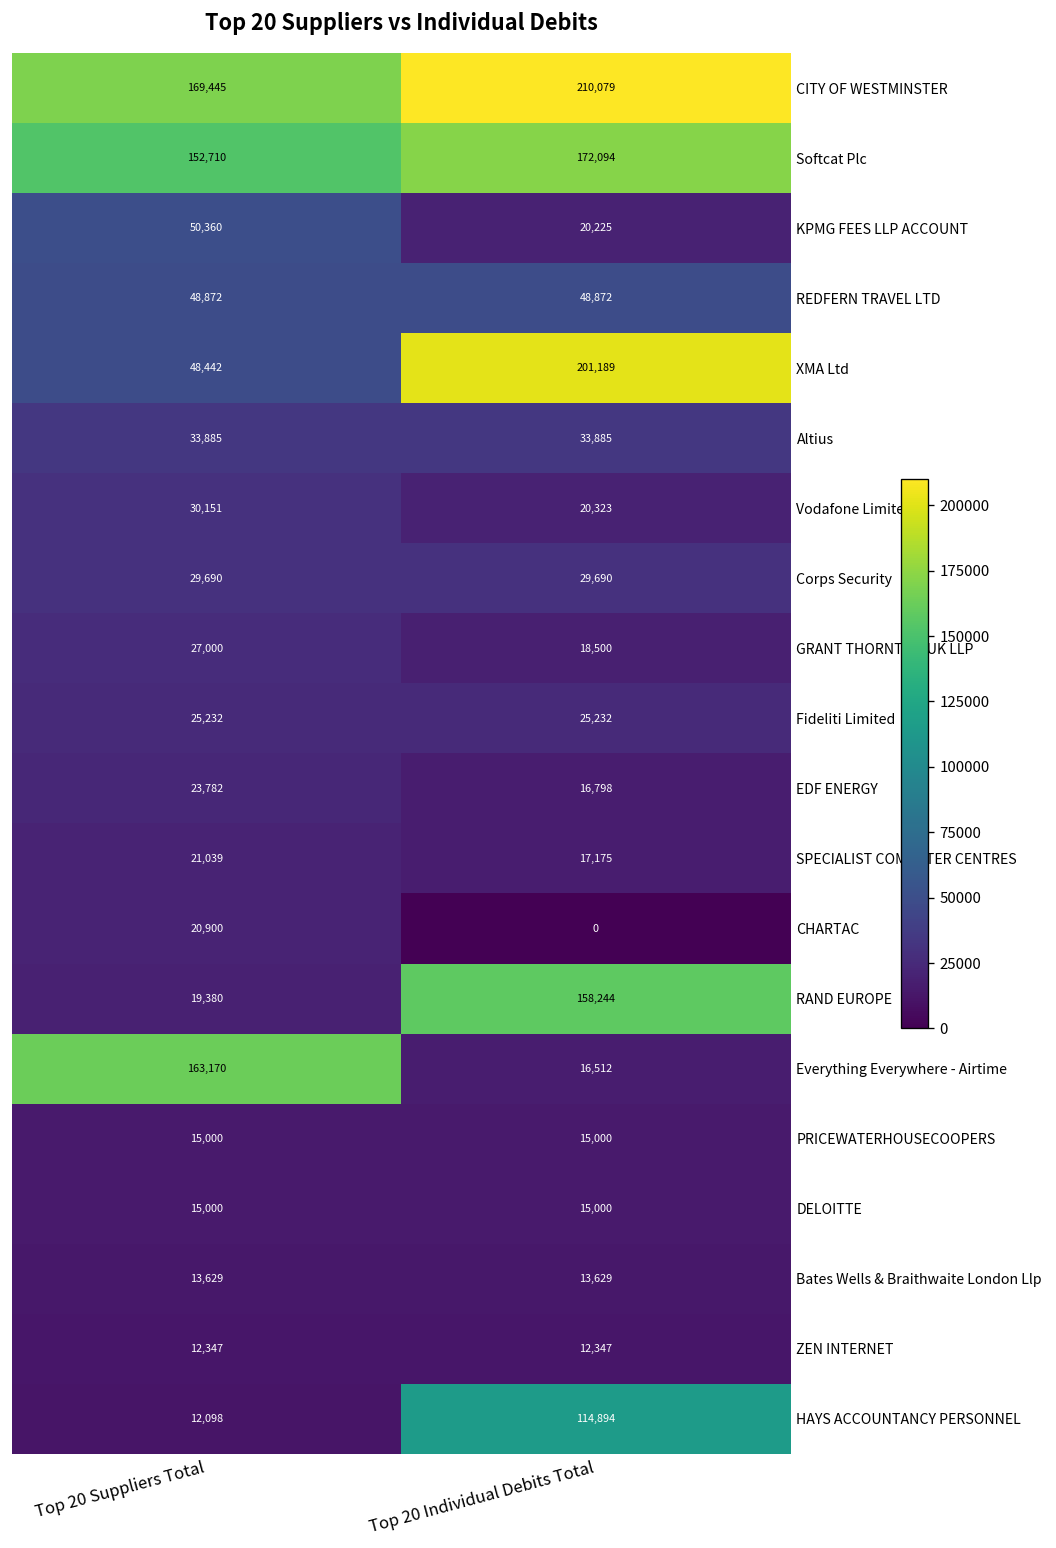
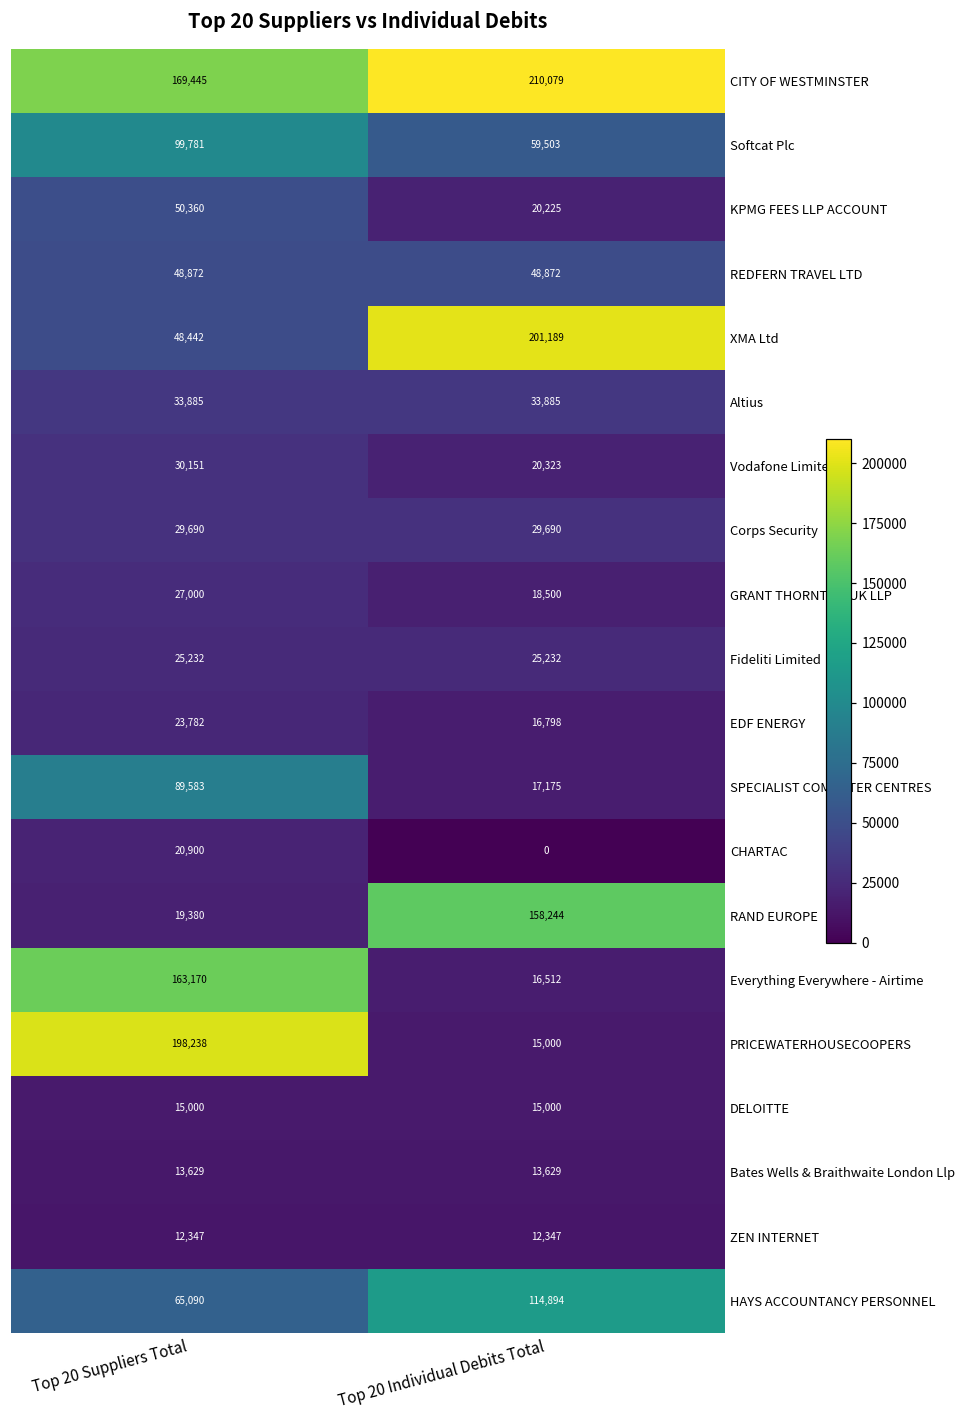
Softcat Plc, Top 20 Suppliers Total: 152,710 -> 99,781
Softcat Plc, Top 20 Individual Debits Total: 172,094 -> 59,503
SPECIALIST COMPUTER CENTRES, Top 20 Suppliers Total: 21,039 -> 89,583
PRICEWATERHOUSECOOPERS, Top 20 Suppliers Total: 15,000 -> 198,238
HAYS ACCOUNTANCY PERSONNEL, Top 20 Suppliers Total: 12,098 -> 65,090
